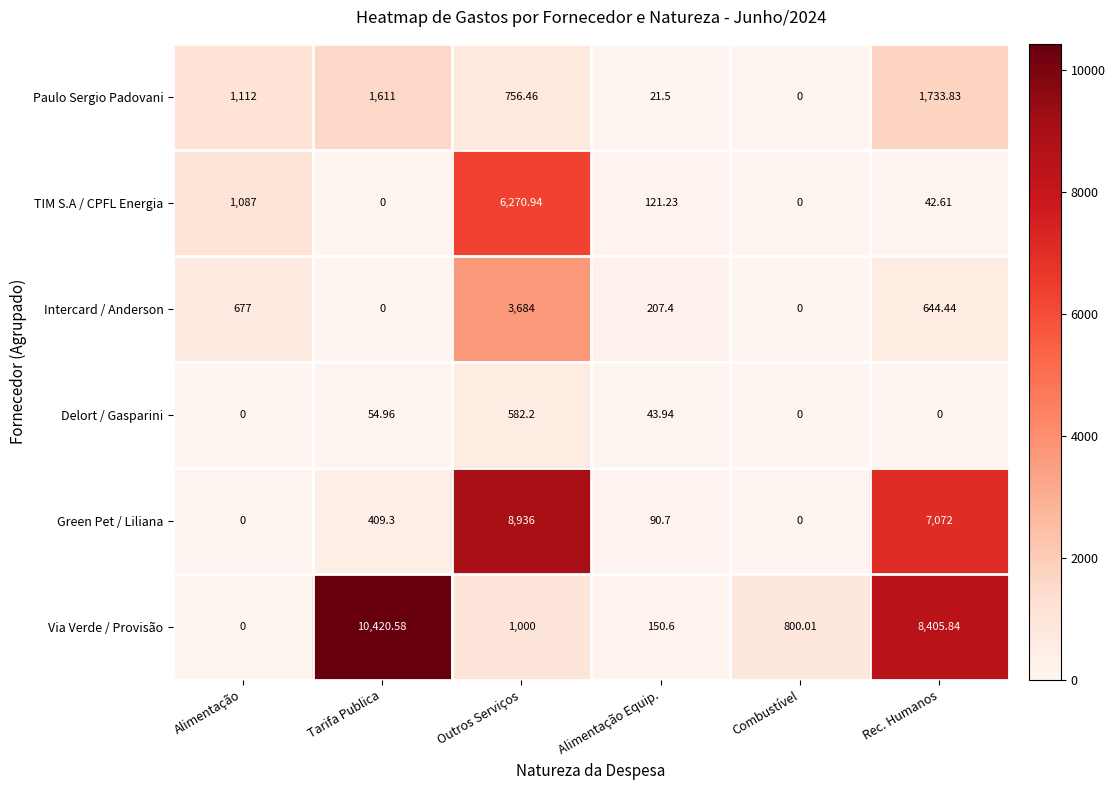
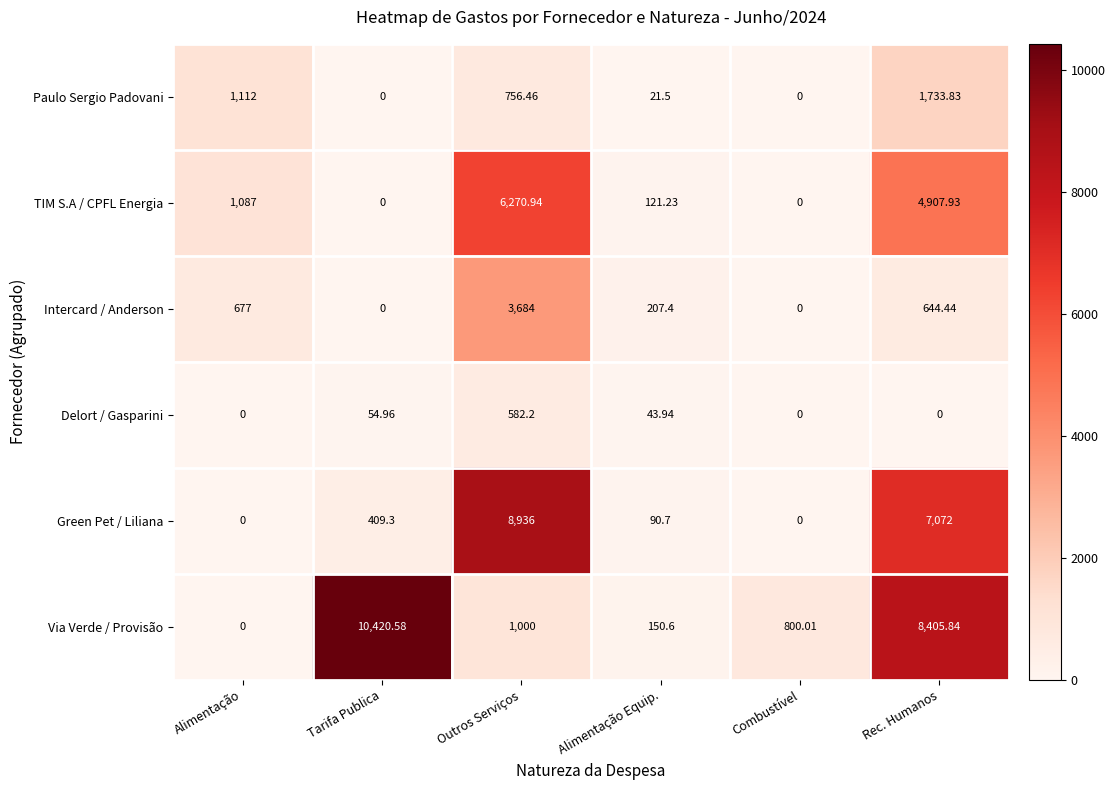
Paulo Sergio Padovani, Tarifa Publica: 1,611 -> 0
TIM S.A / CPFL Energia, Rec. Humanos: 42.61 -> 4,907.93
